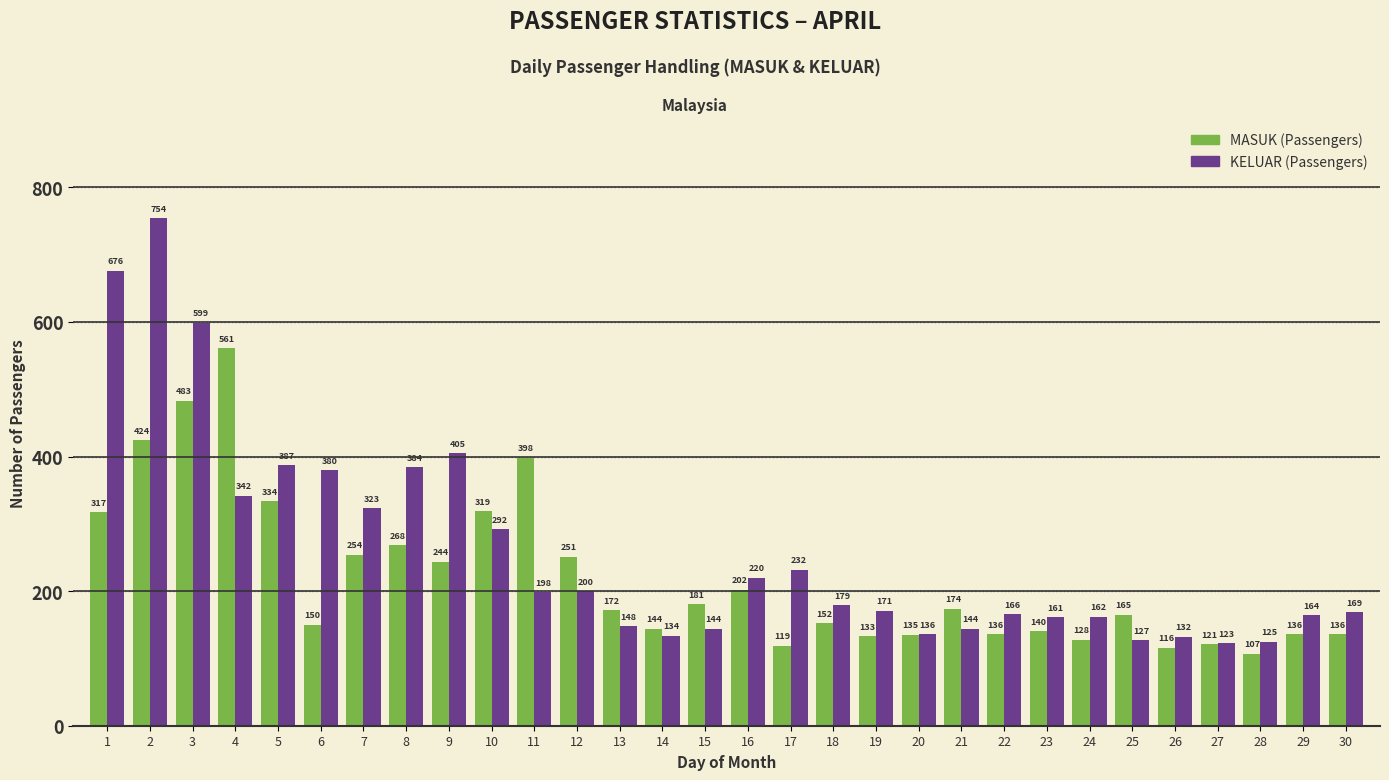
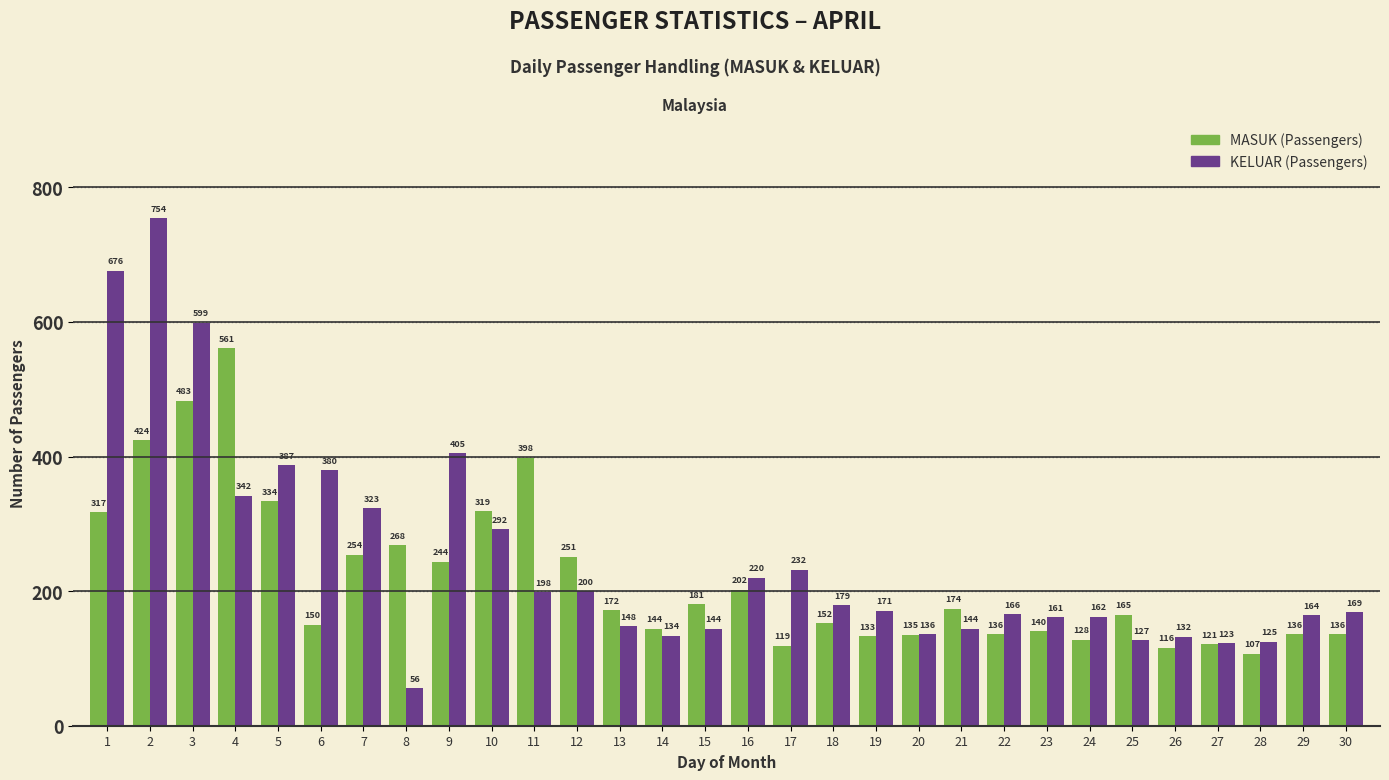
KELUAR (Passengers), 8: 384 -> 56
